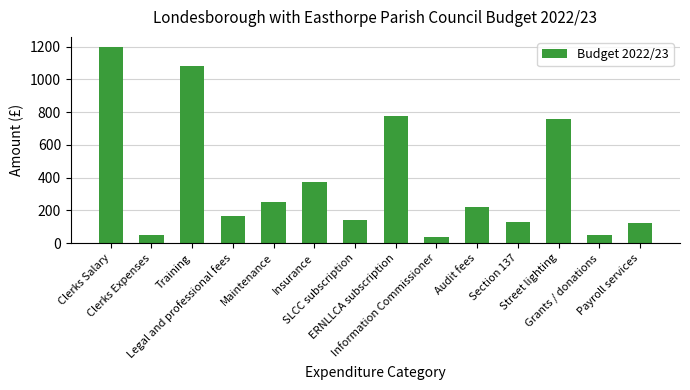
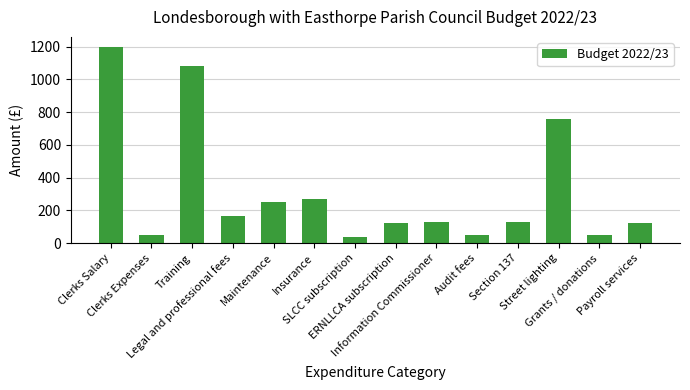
Insurance: 380 -> 270
SLCC subscription: 140 -> 40
ERNLLCA subscription: 770 -> 120
Information Commissioner: 40 -> 130
Audit fees: 220 -> 50
